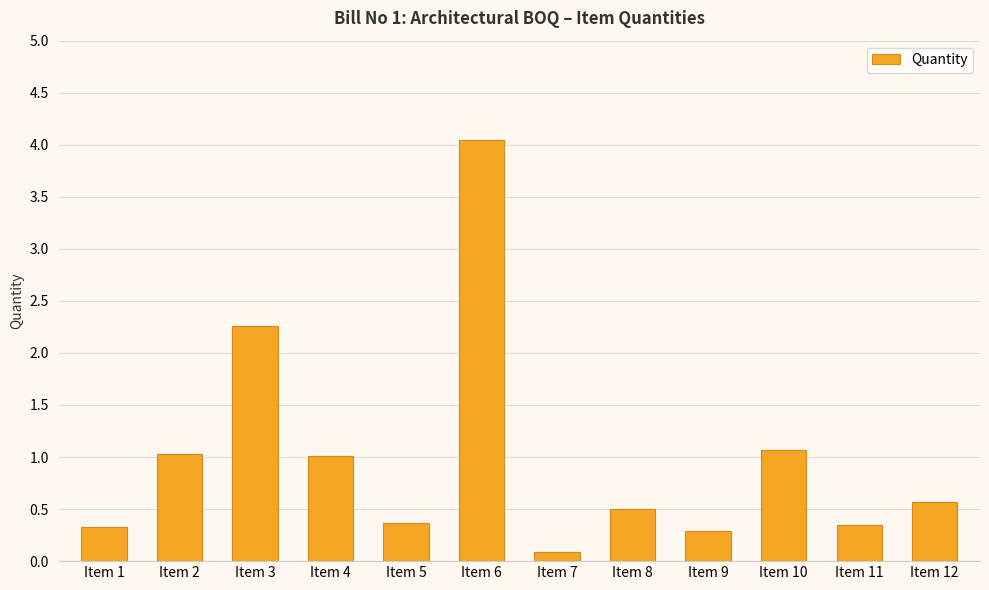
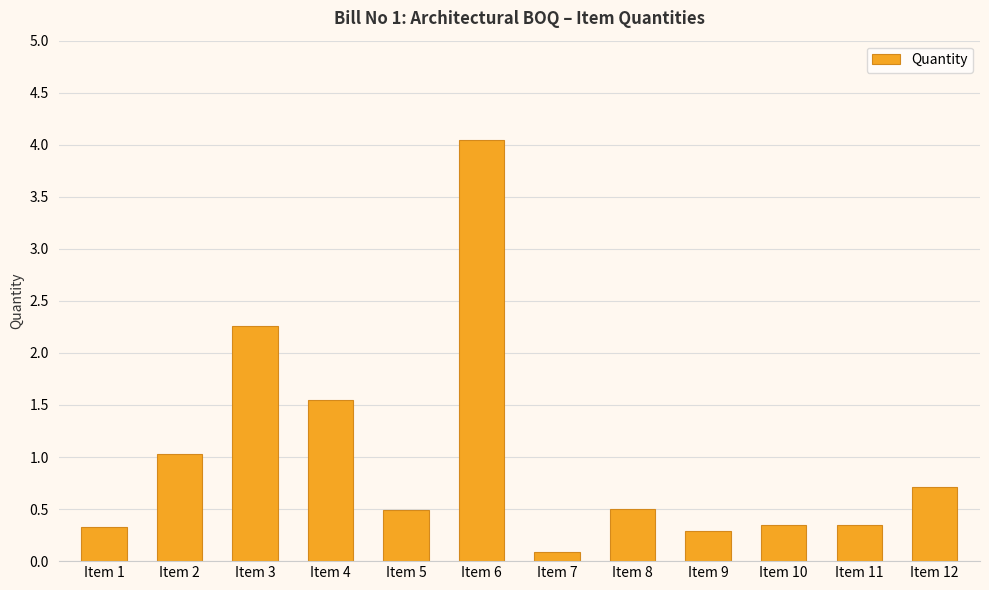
Item 4: 1.01 -> 1.55
Item 5: 0.37 -> 0.49
Item 10: 1.07 -> 0.34
Item 12: 0.57 -> 0.71
